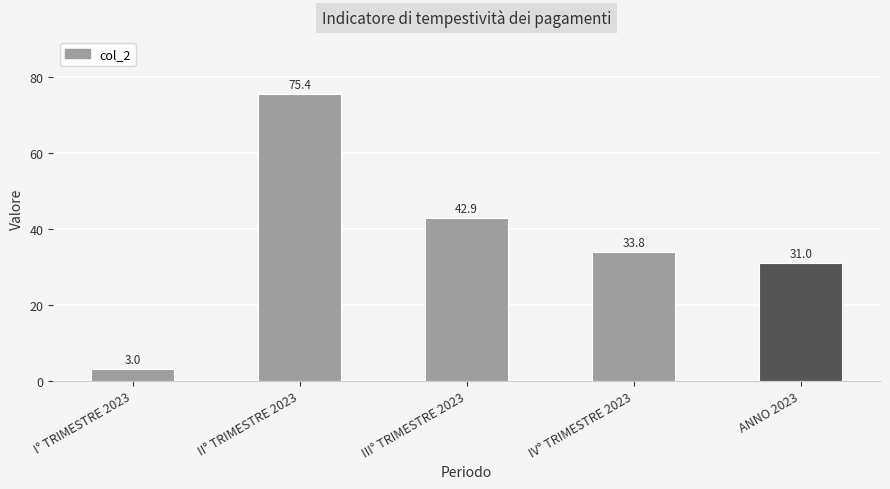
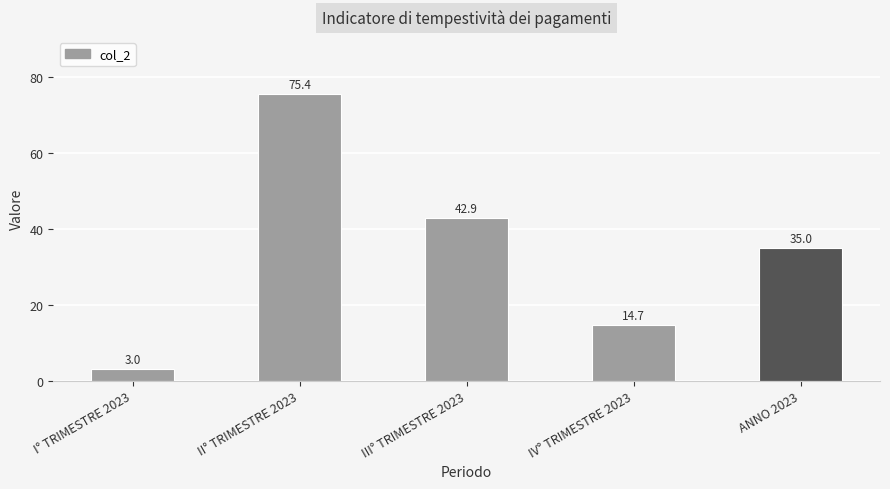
IV° TRIMESTRE 2023: 33.8 -> 14.7
ANNO 2023: 31.0 -> 35.0
